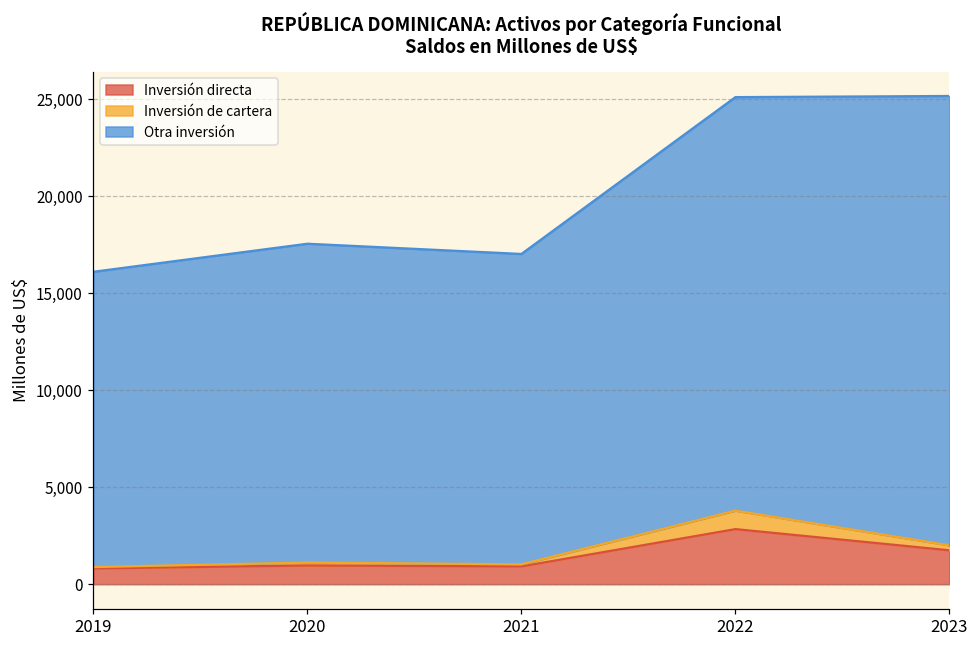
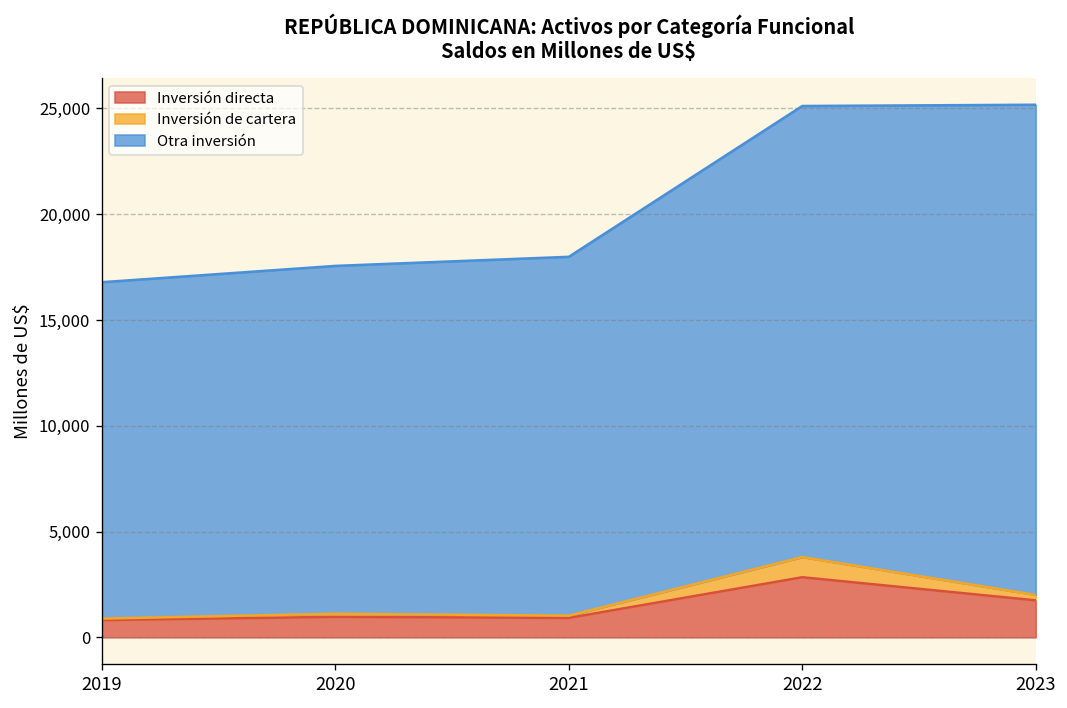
Otra inversión, 2019: 15,200 -> 15,900
Otra inversión, 2021: 16,000 -> 17,000
